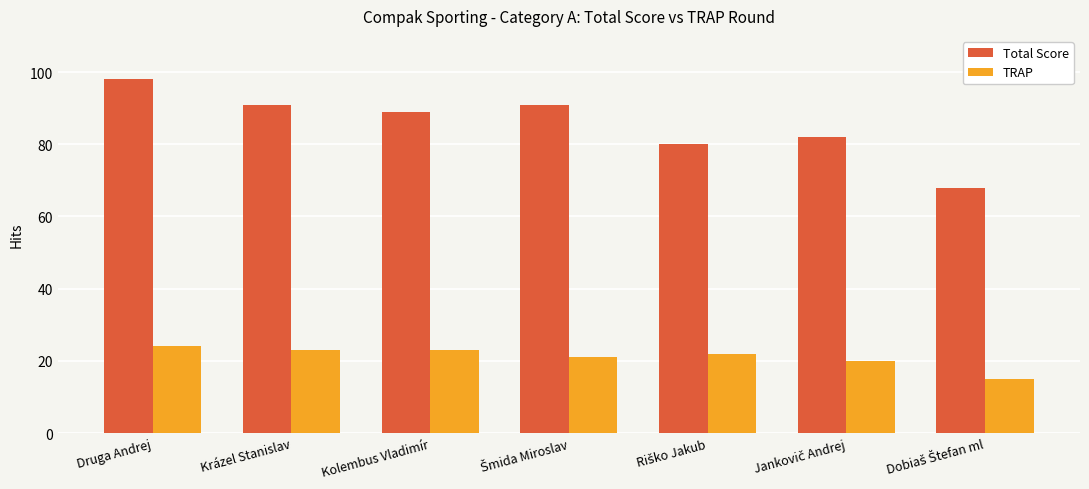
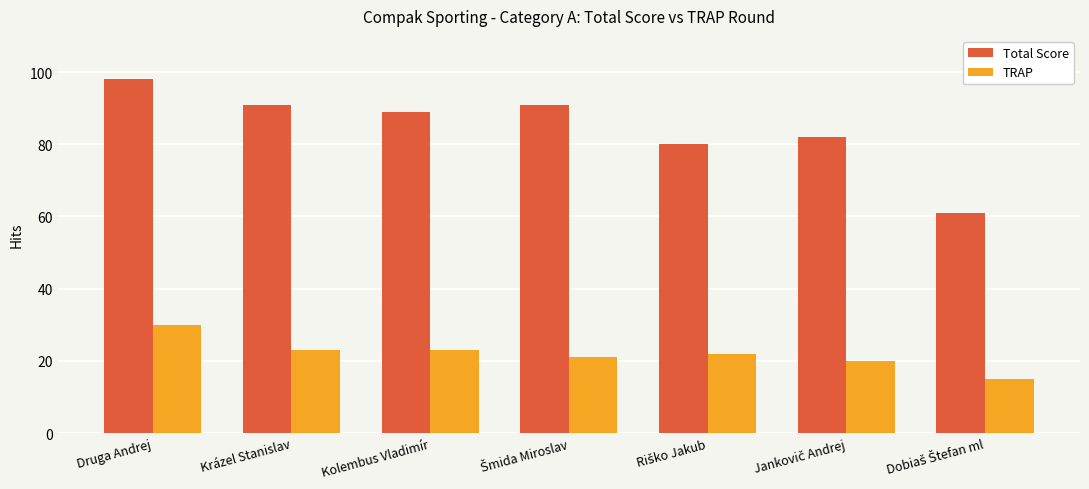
TRAP, Druga Andrej: 24 -> 30
Total Score, Dobiaš Štefan ml: 68 -> 61
